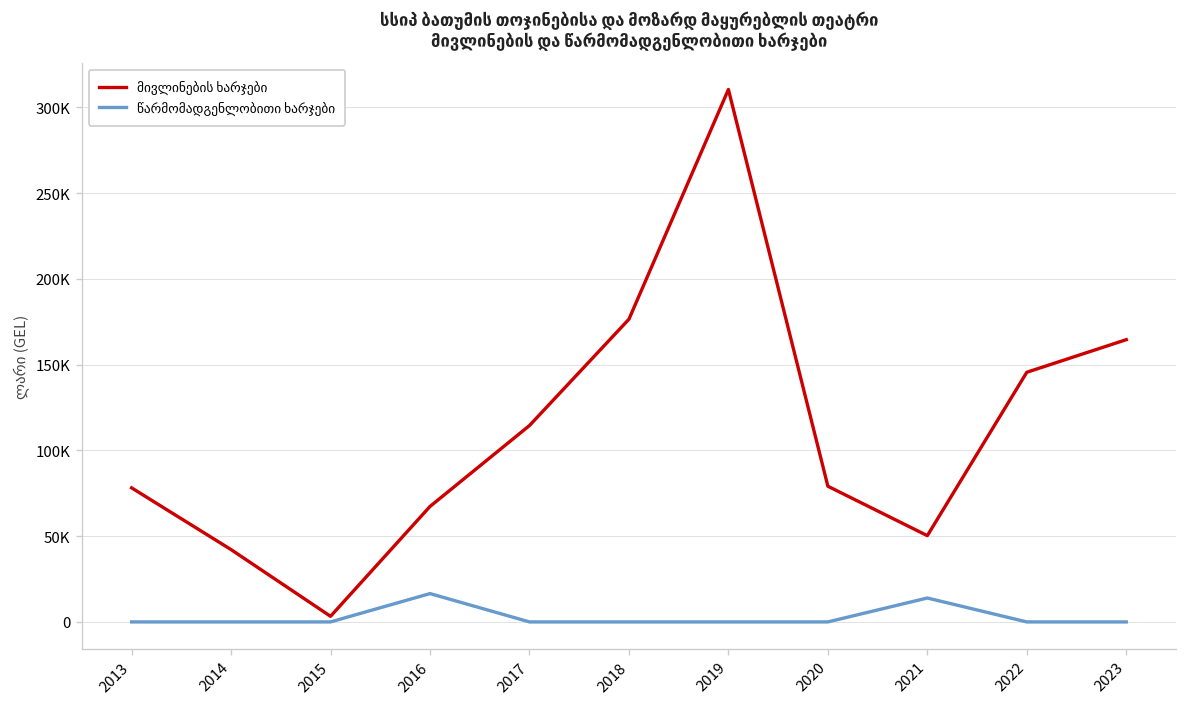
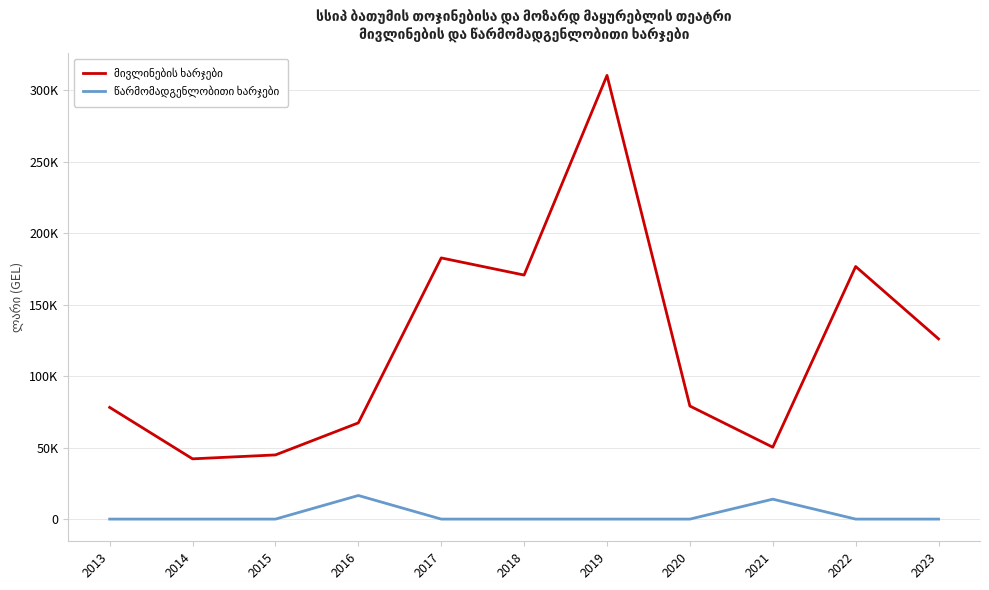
მივლინების ხარჯები, 2015: 3000 -> 45000
მივლინების ხარჯები, 2017: 114000 -> 183000
მივლინების ხარჯები, 2018: 176000 -> 171000
მივლინების ხარჯები, 2022: 146000 -> 177000
მივლინების ხარჯები, 2023: 165000 -> 126000
